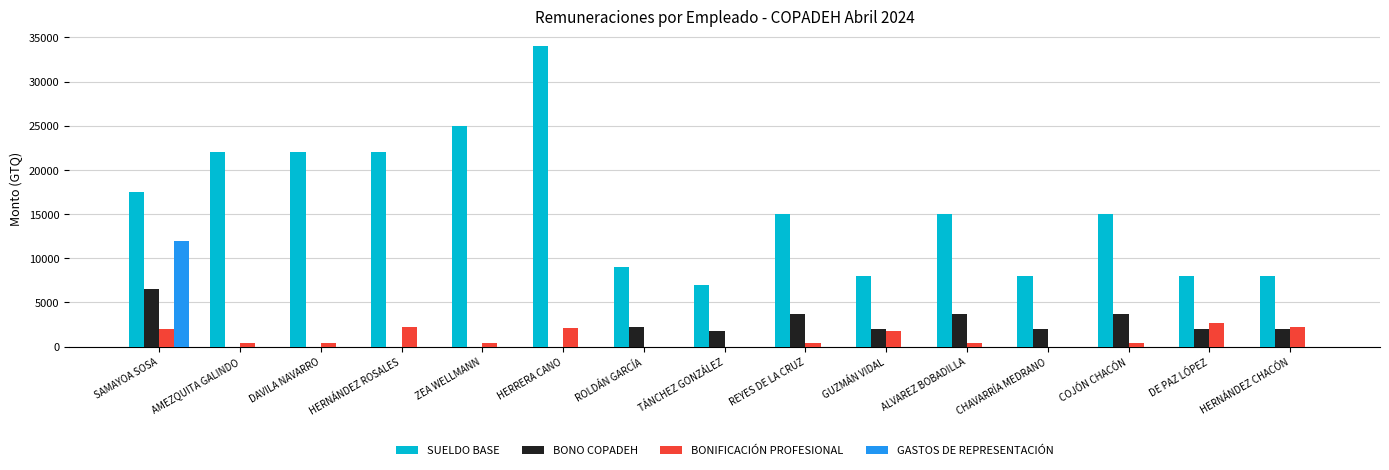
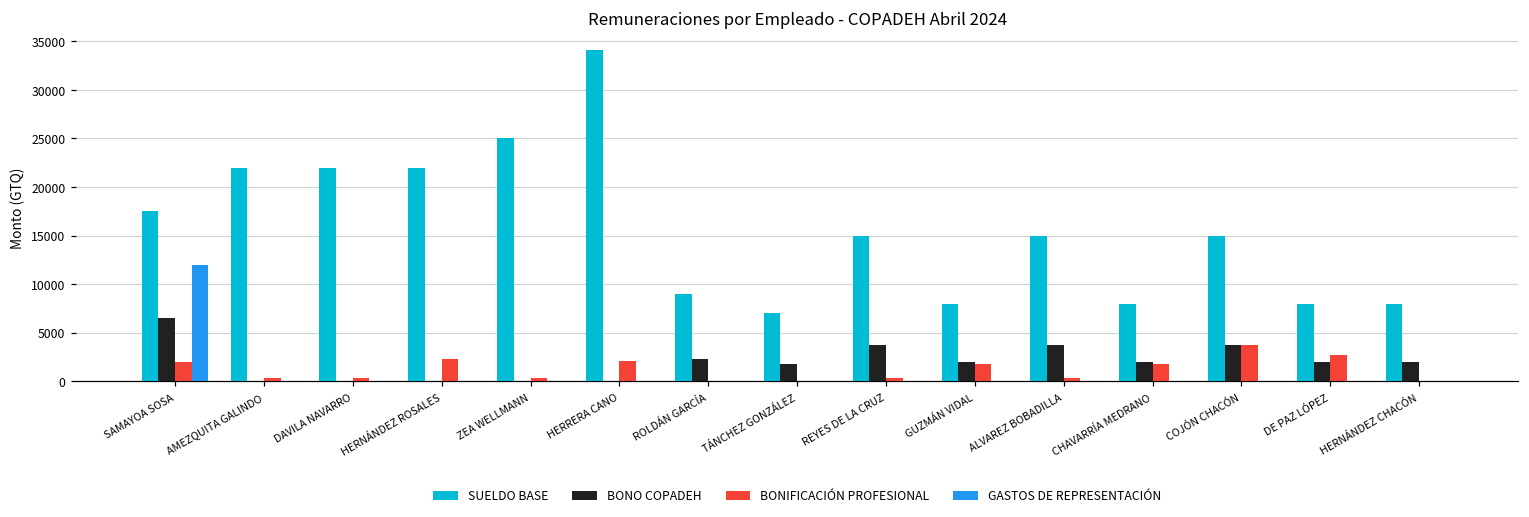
BONIFICACIÓN PROFESIONAL, CHAVARRÍA MEDRANO: 0 -> 2000
BONIFICACIÓN PROFESIONAL, COJÓN CHACÓN: 0 -> 4000
BONIFICACIÓN PROFESIONAL, HERNÁNDEZ CHACÓN: 2000 -> 0
